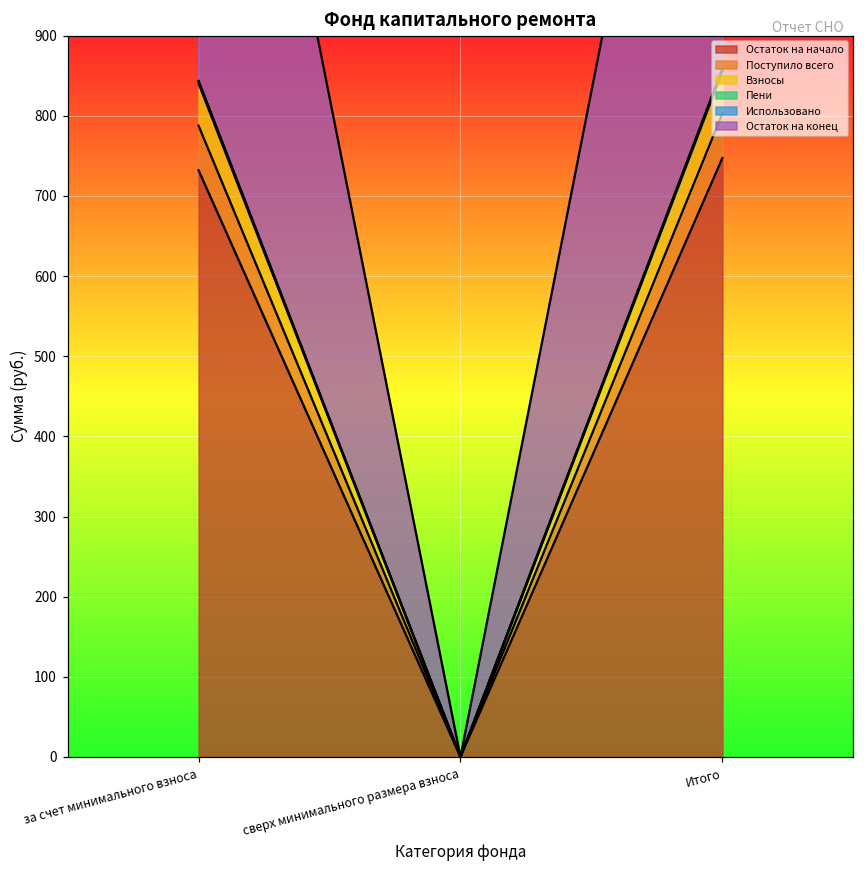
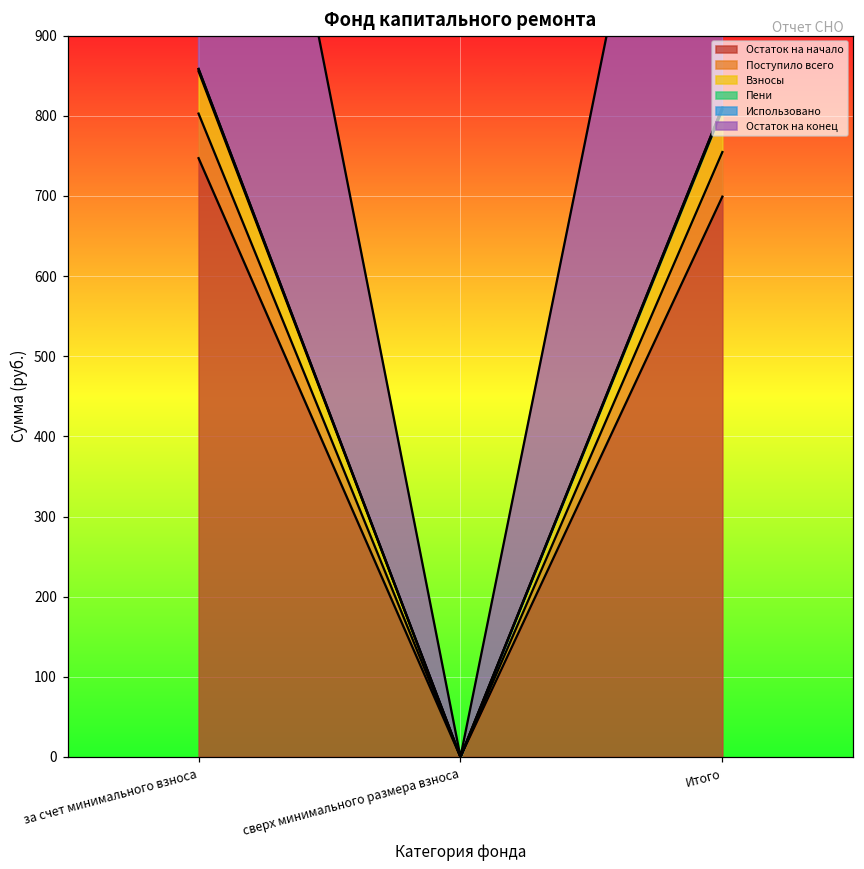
Остаток на начало, за счет минимального взноса: 730 -> 750
Остаток на начало, Итого: 750 -> 700
